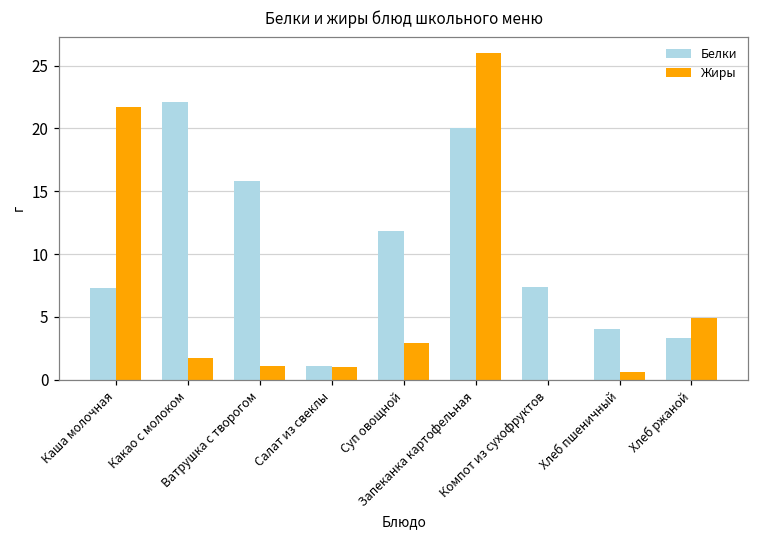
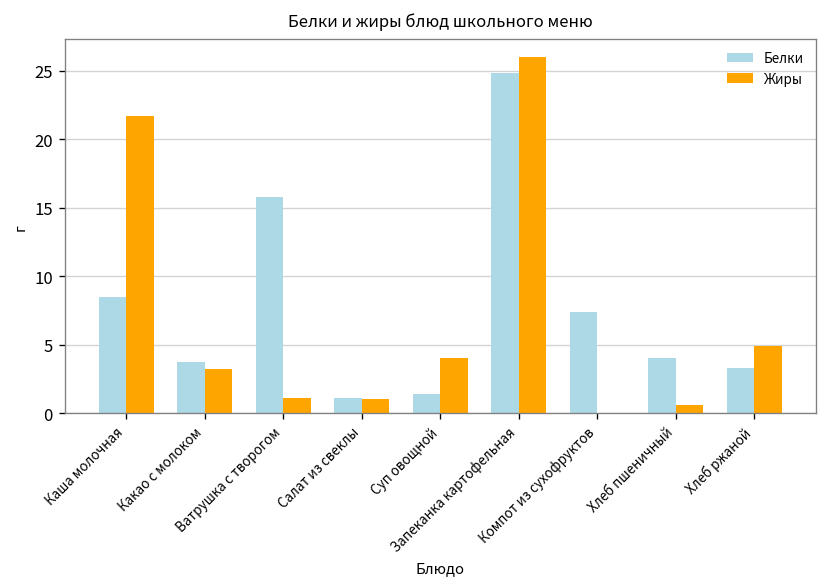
Белки, Каша молочная: 7.3 -> 8.5
Белки, Какао с молоком: 22.1 -> 3.7
Жиры, Какао с молоком: 1.7 -> 3.2
Белки, Суп овощной: 11.8 -> 1.4
Жиры, Суп овощной: 2.9 -> 4.0
Белки, Запеканка картофельная: 20.0 -> 24.8
